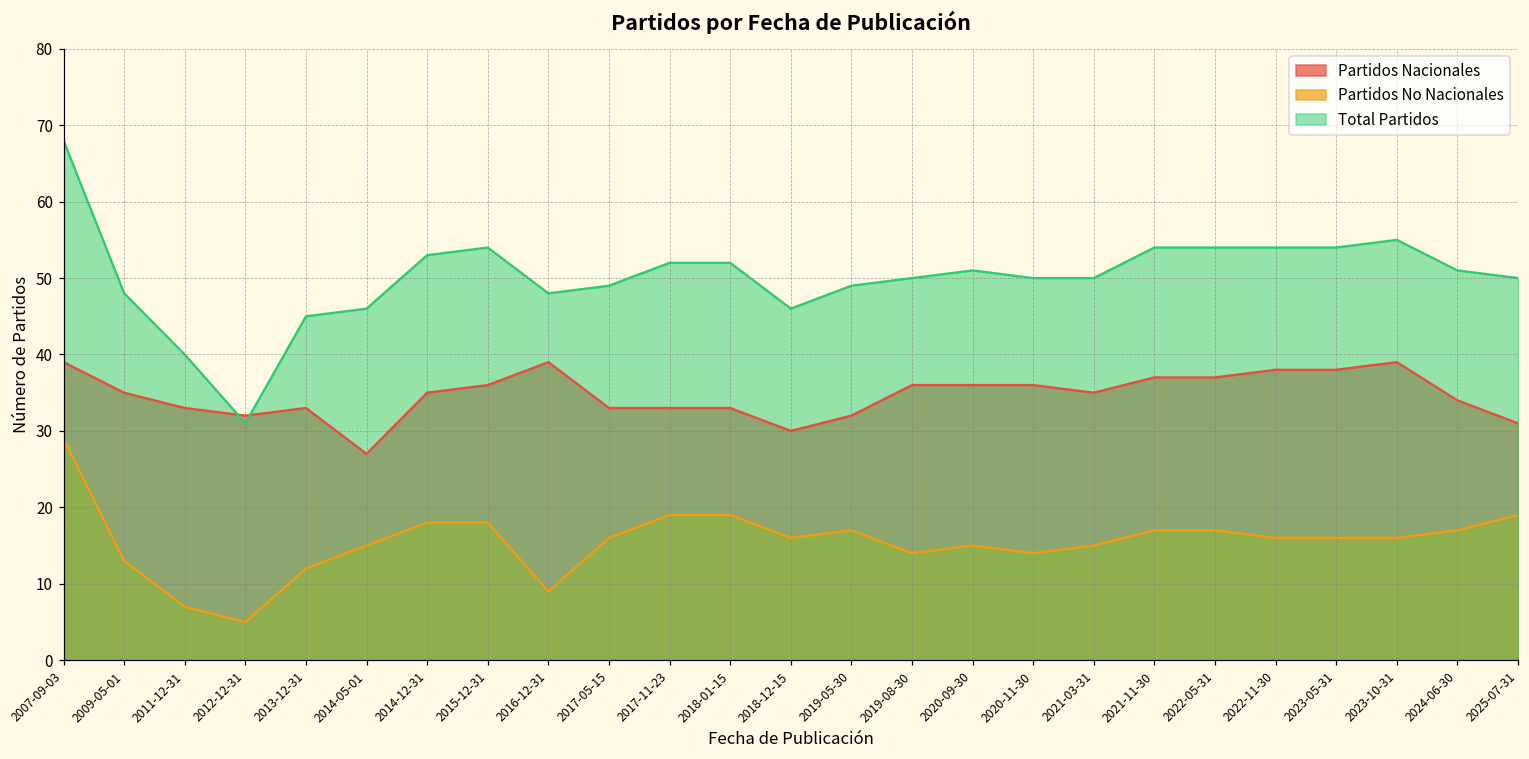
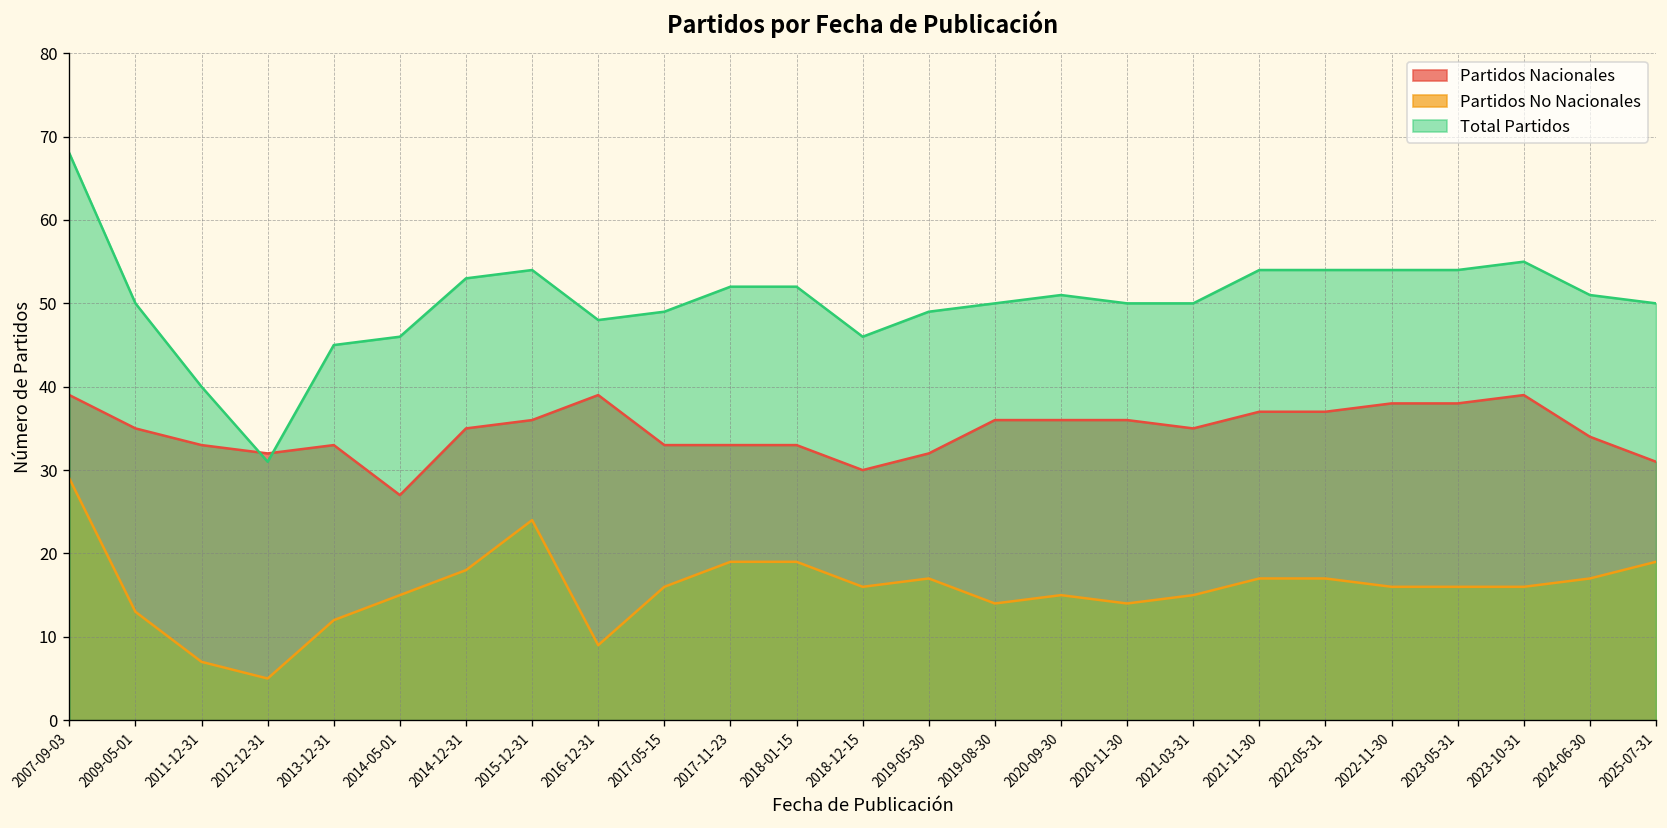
Total Partidos, 2009-05-01: 48 -> 50
Partidos No Nacionales, 2015-12-31: 18 -> 24
